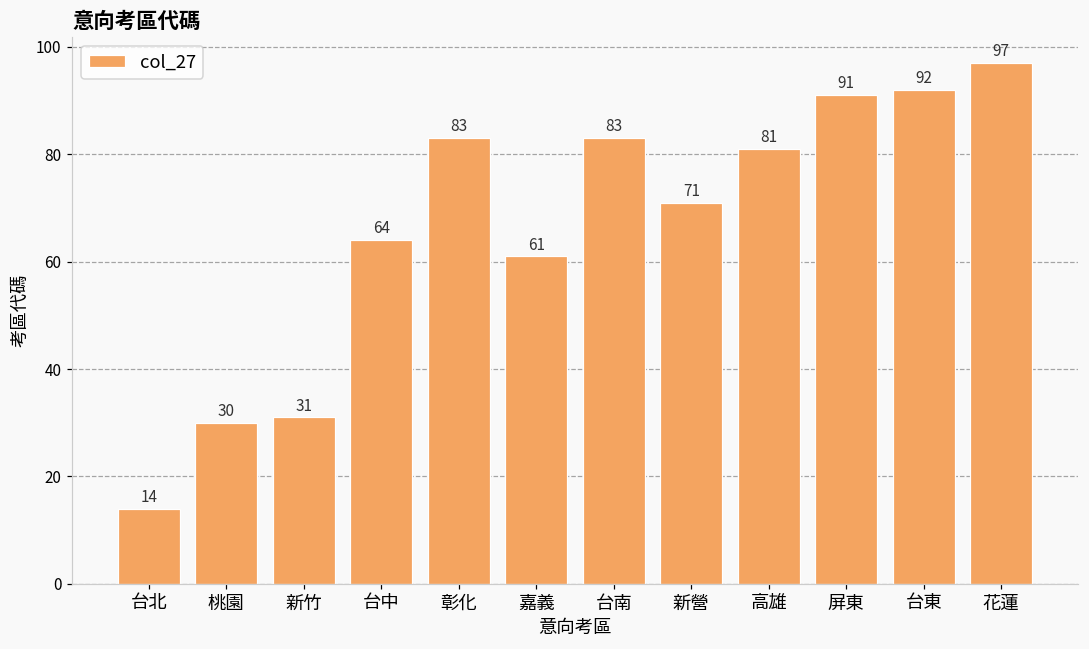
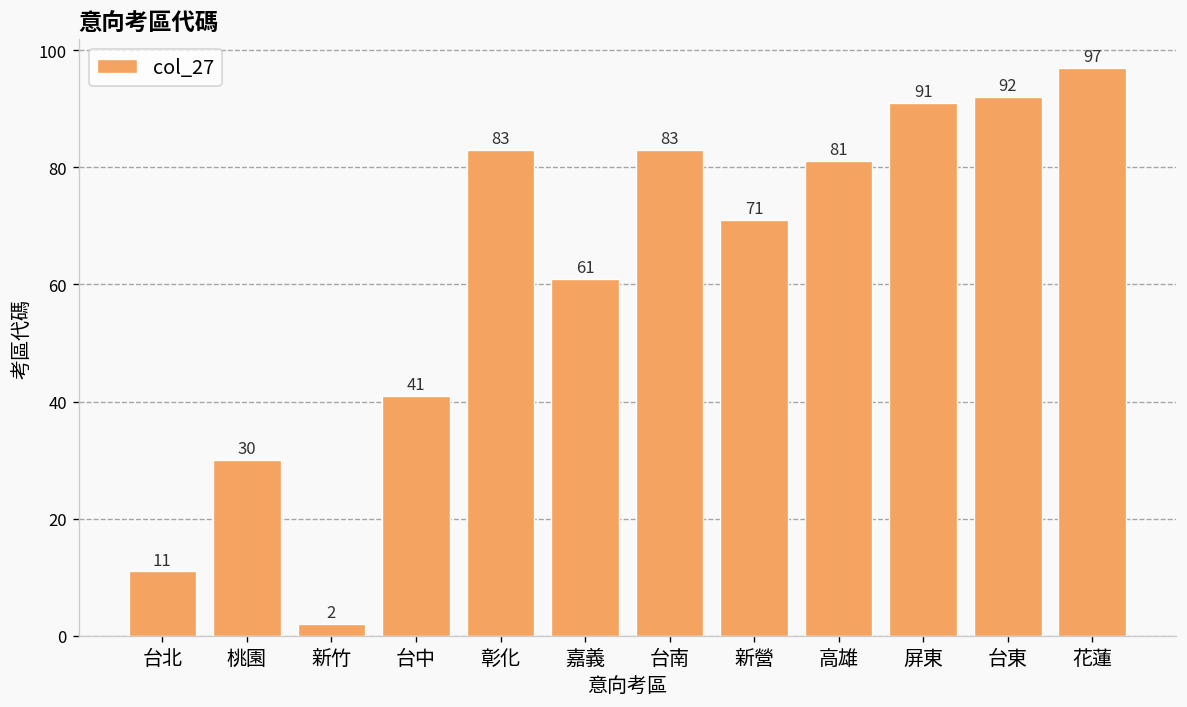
台北: 14 -> 11
新竹: 31 -> 2
台中: 64 -> 41
